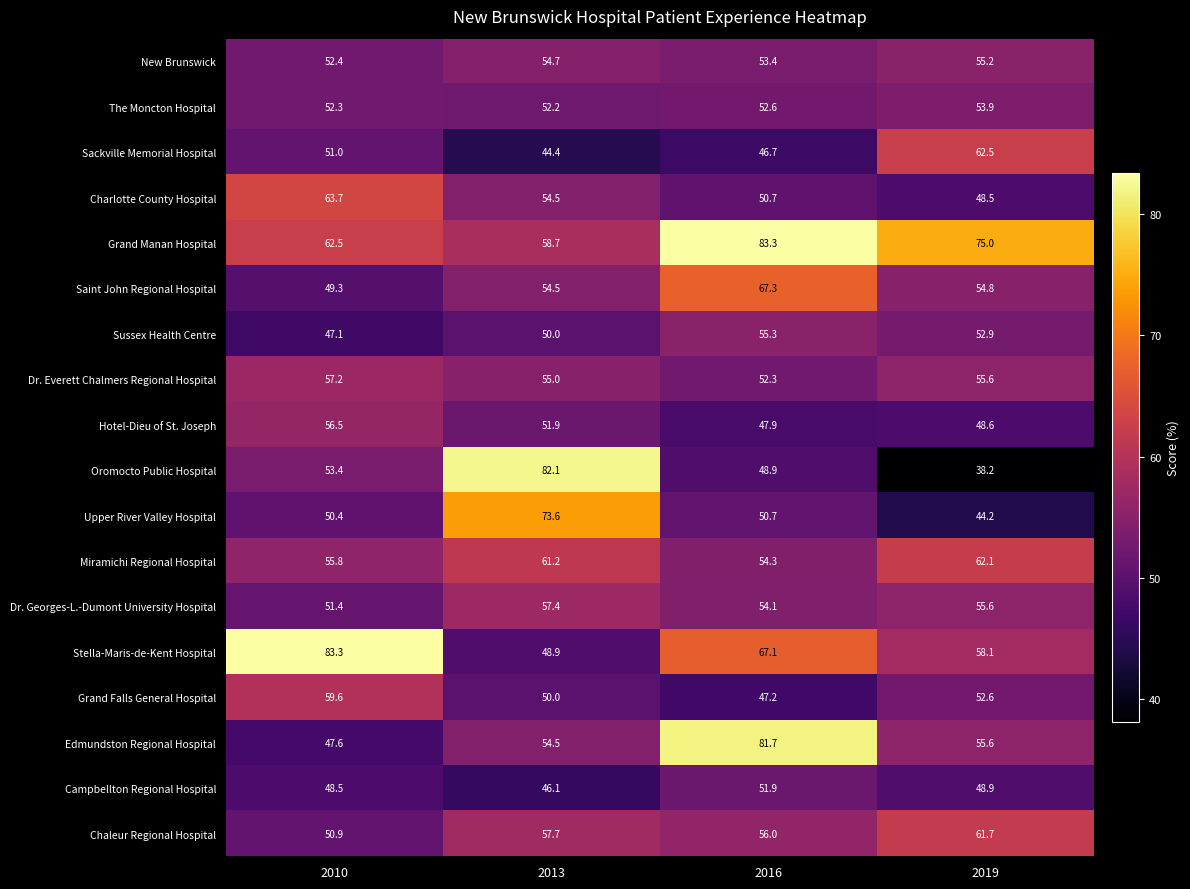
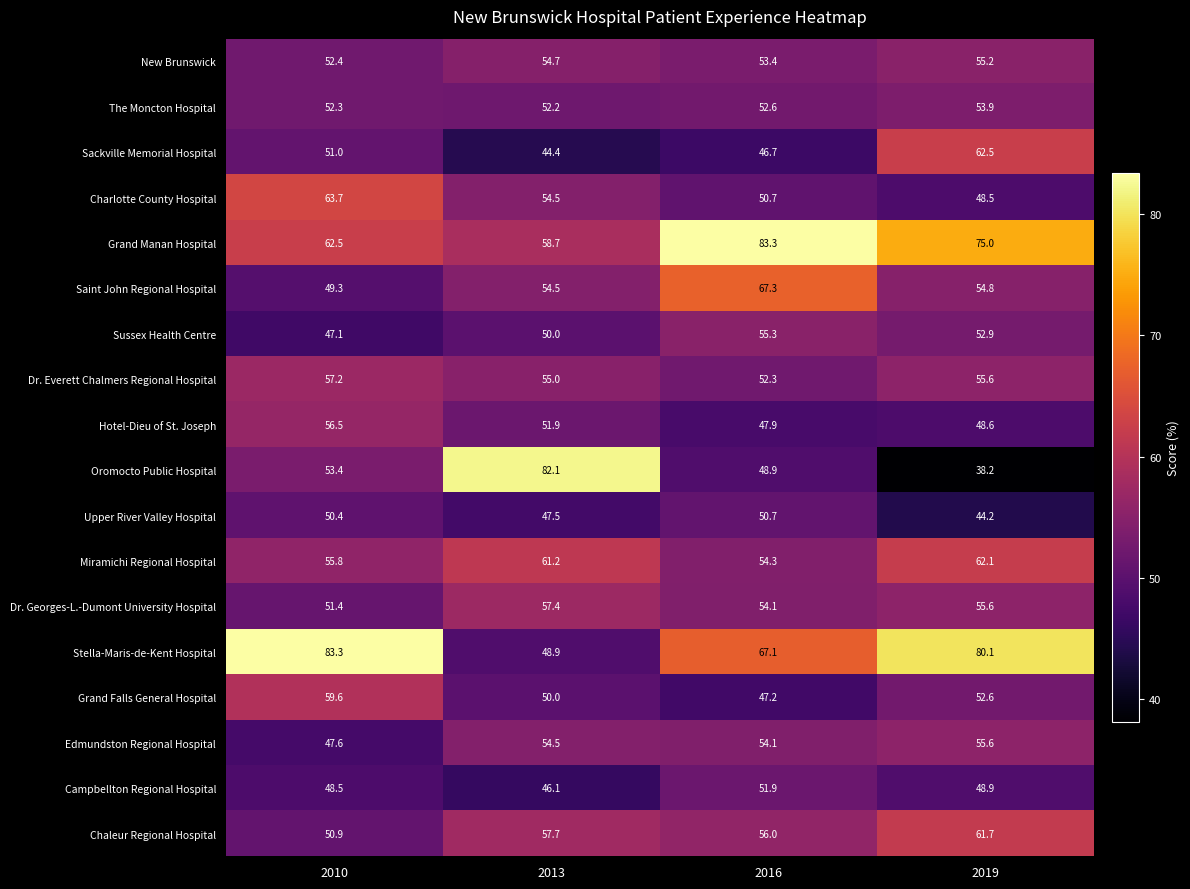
Upper River Valley Hospital, 2013: 73.6 -> 47.5
Stella-Maris-de-Kent Hospital, 2019: 58.1 -> 80.1
Edmundston Regional Hospital, 2016: 81.7 -> 54.1
